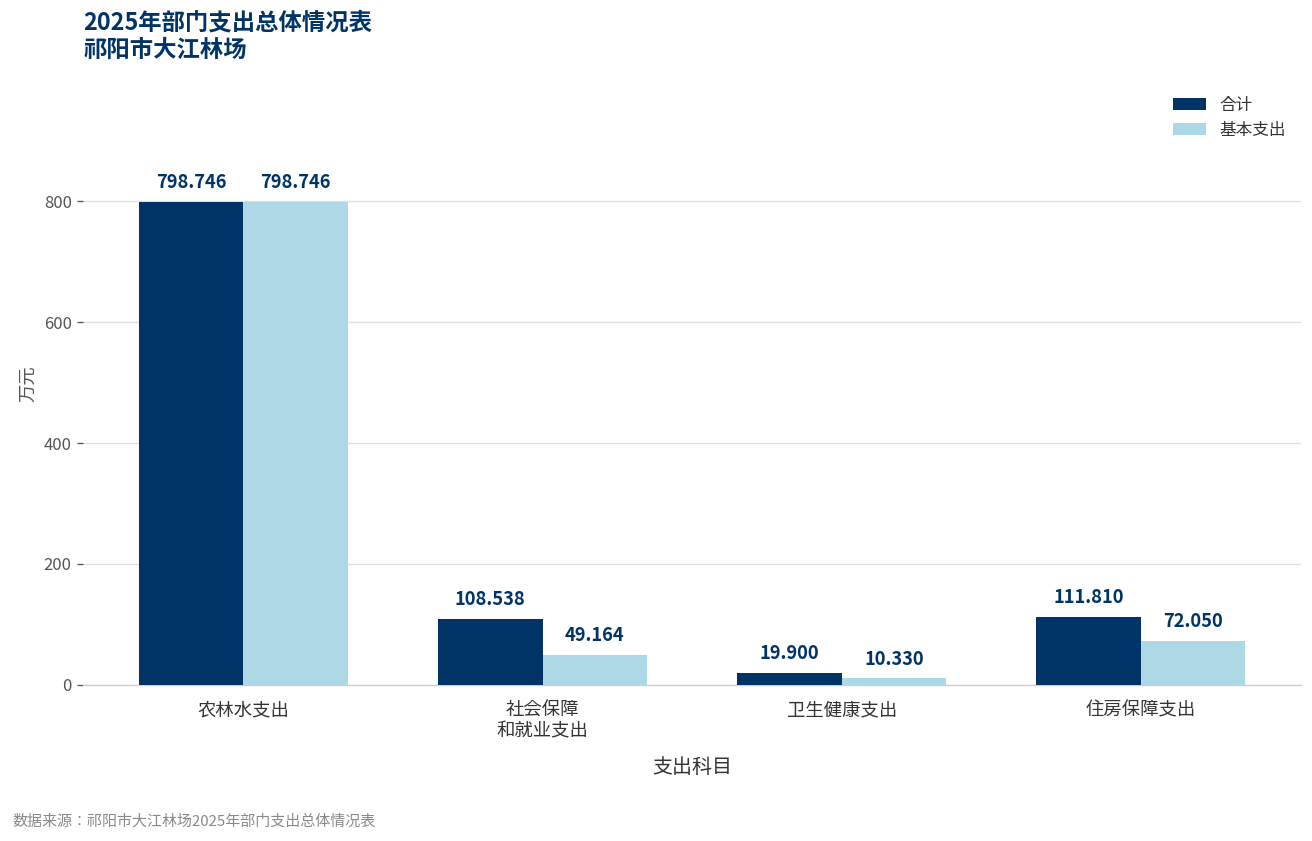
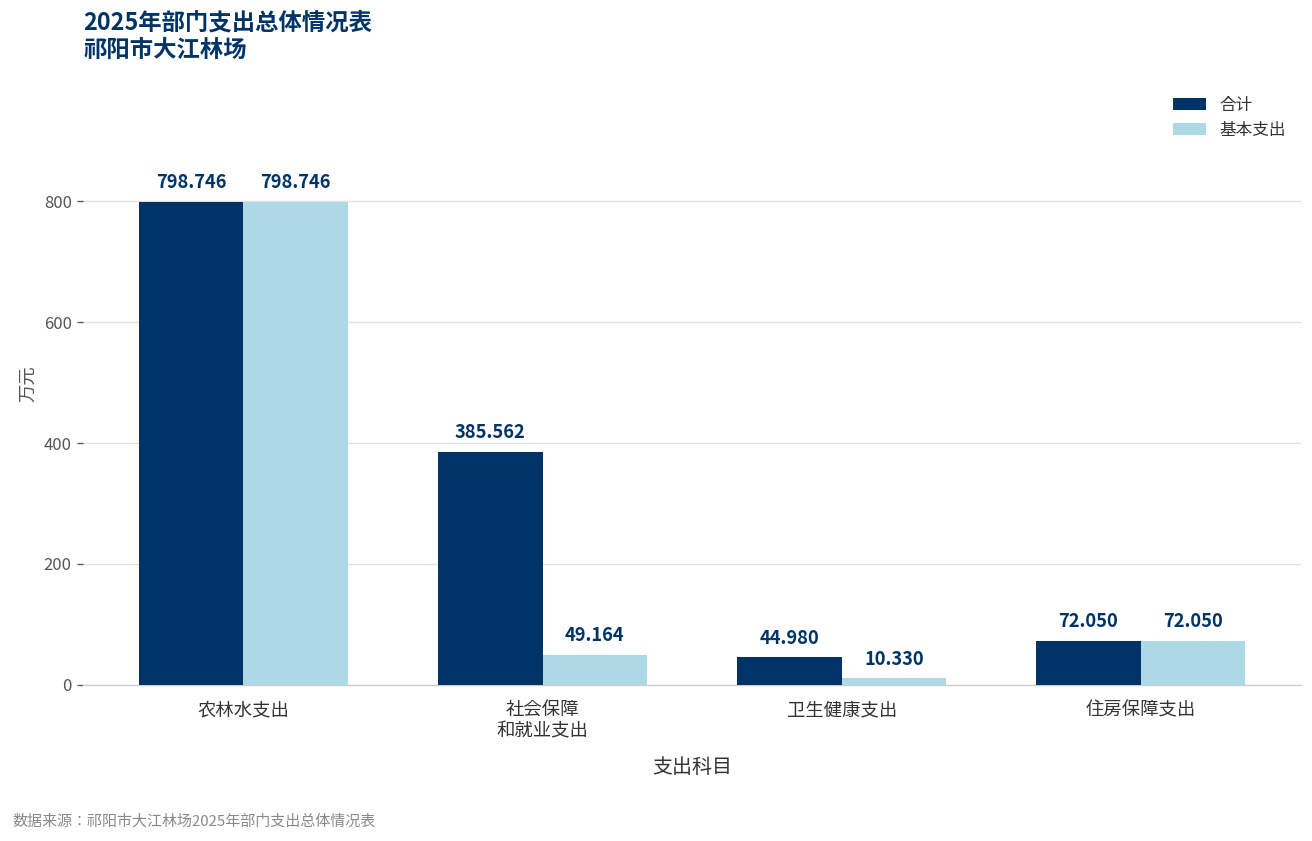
合计, 社会保障 和就业支出: 108.538 -> 385.562
合计, 卫生健康支出: 19.900 -> 44.980
合计, 住房保障支出: 111.810 -> 72.050
